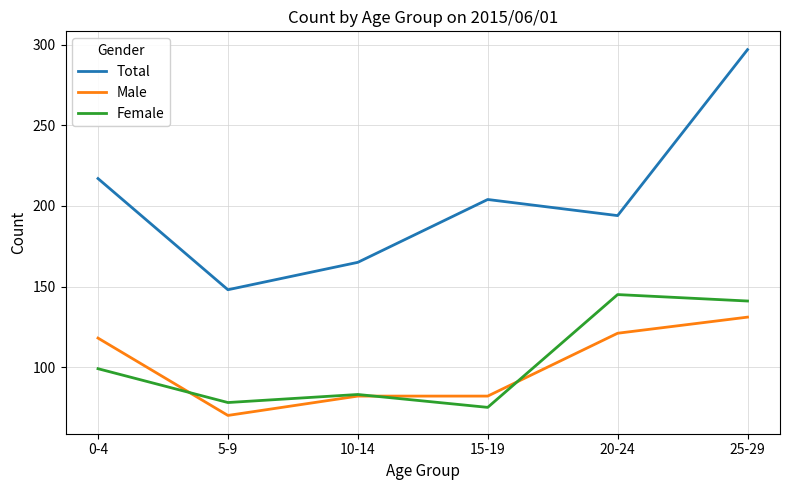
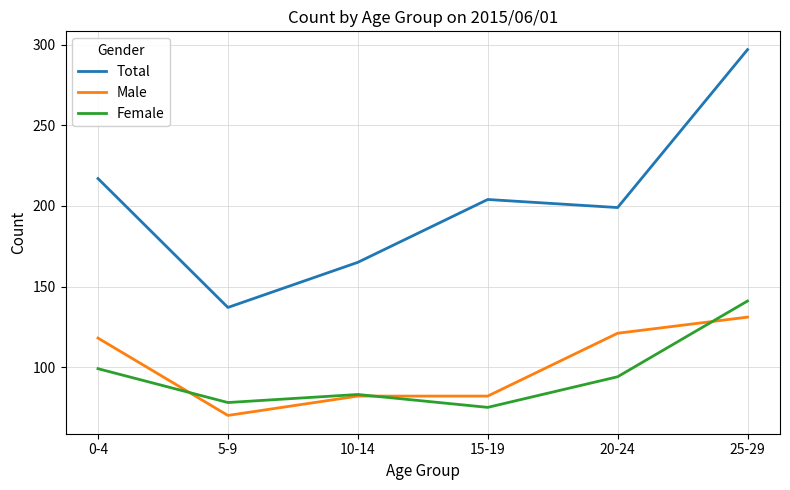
Total, 5-9: 148 -> 137
Total, 20-24: 194 -> 199
Female, 20-24: 145 -> 94
